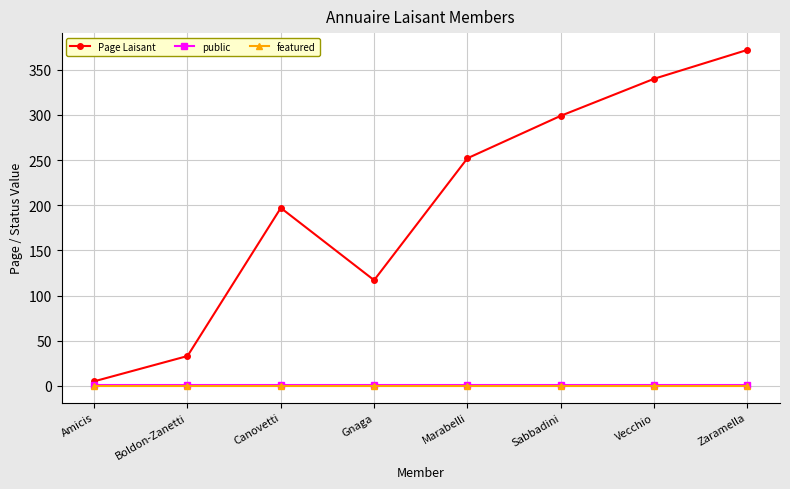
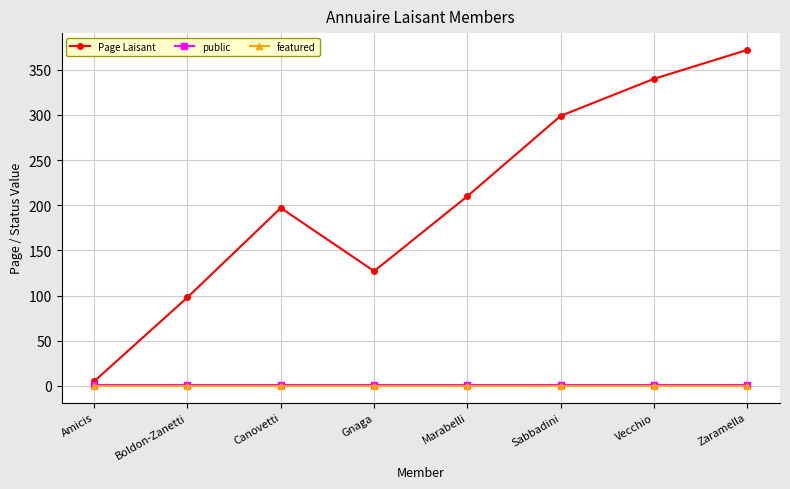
Page Laisant, Boldon-Zanetti: 30 -> 100
Page Laisant, Gnaga: 120 -> 130
Page Laisant, Marabelli: 250 -> 210
